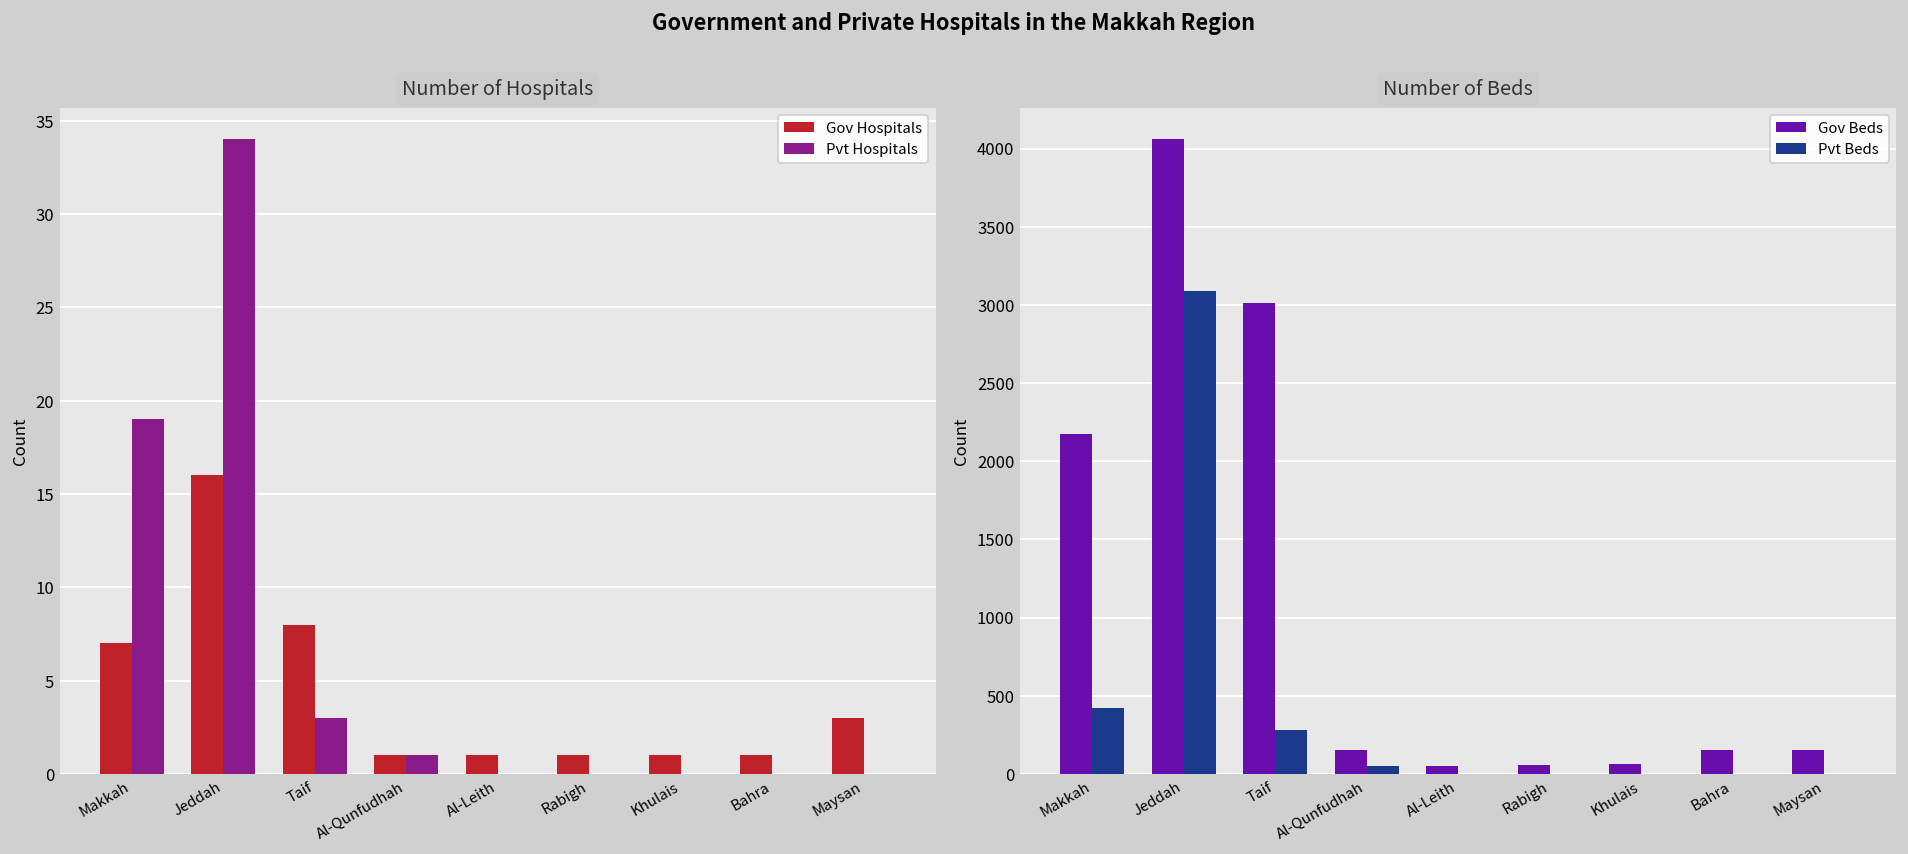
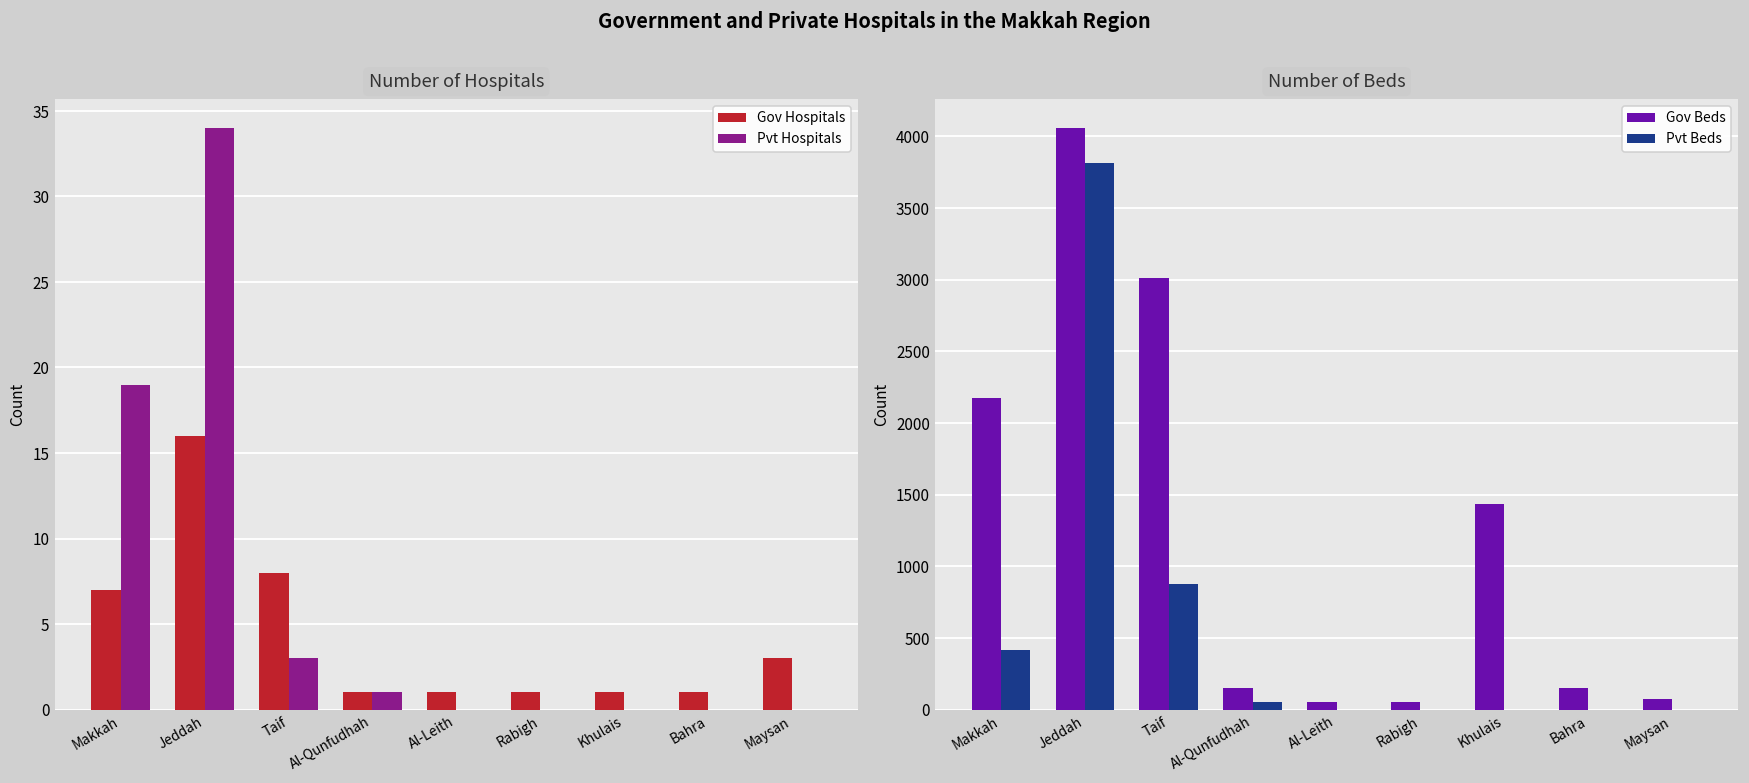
Number of Beds, Pvt Beds, Jeddah: 3090 -> 3820
Number of Beds, Pvt Beds, Taif: 280 -> 880
Number of Beds, Gov Beds, Khulais: 70 -> 1440
Number of Beds, Gov Beds, Maysan: 150 -> 80
